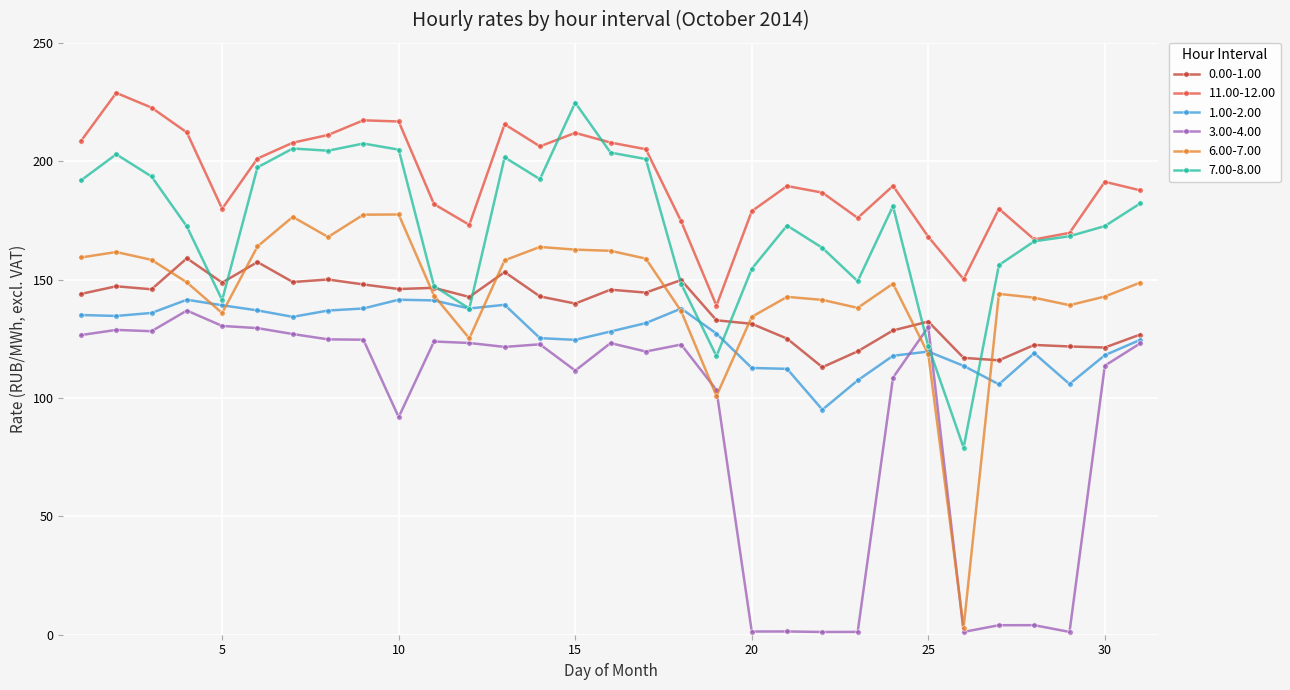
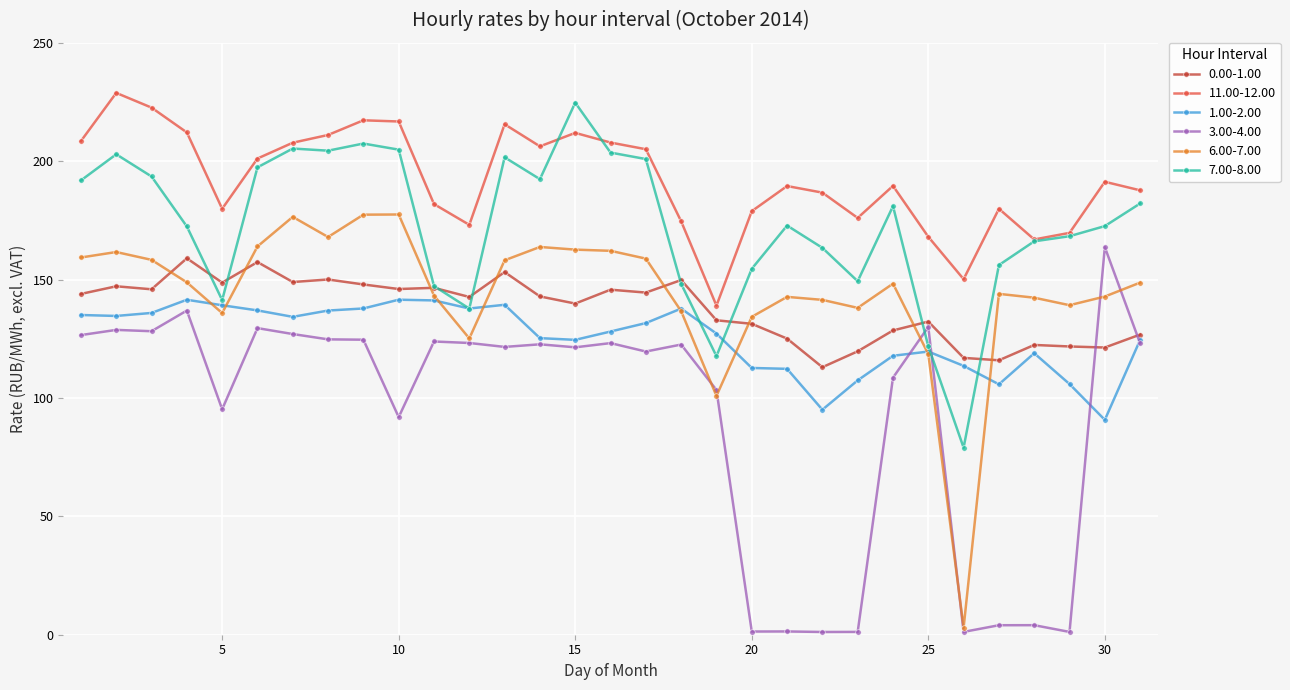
3.00-4.00, 5: 130 -> 95
3.00-4.00, 15: 112 -> 121
1.00-2.00, 30: 118 -> 91
3.00-4.00, 30: 114 -> 164
